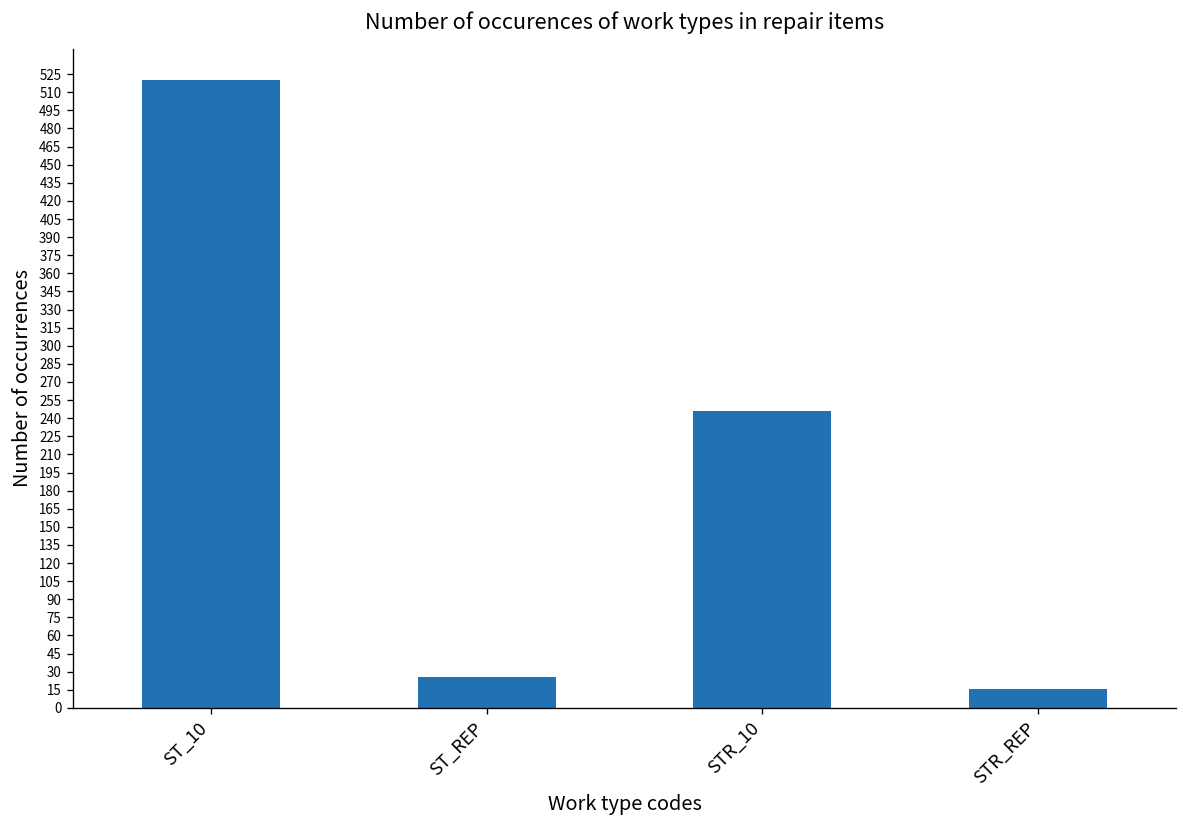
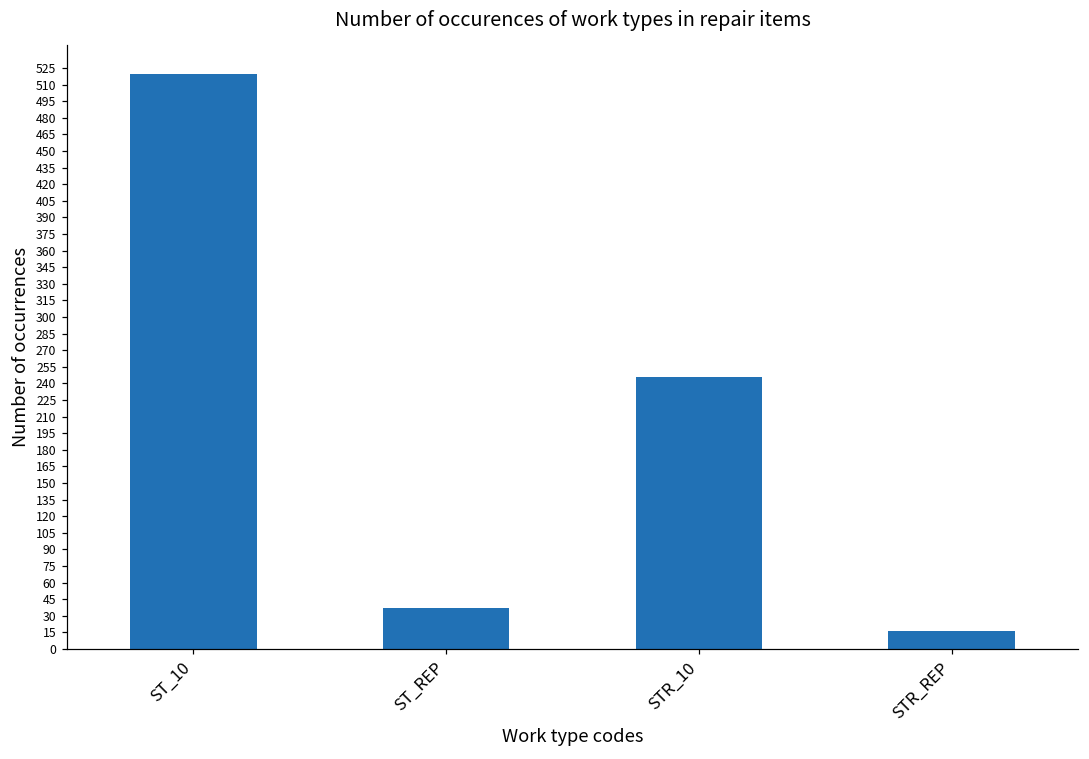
ST_REP: 26 -> 37
